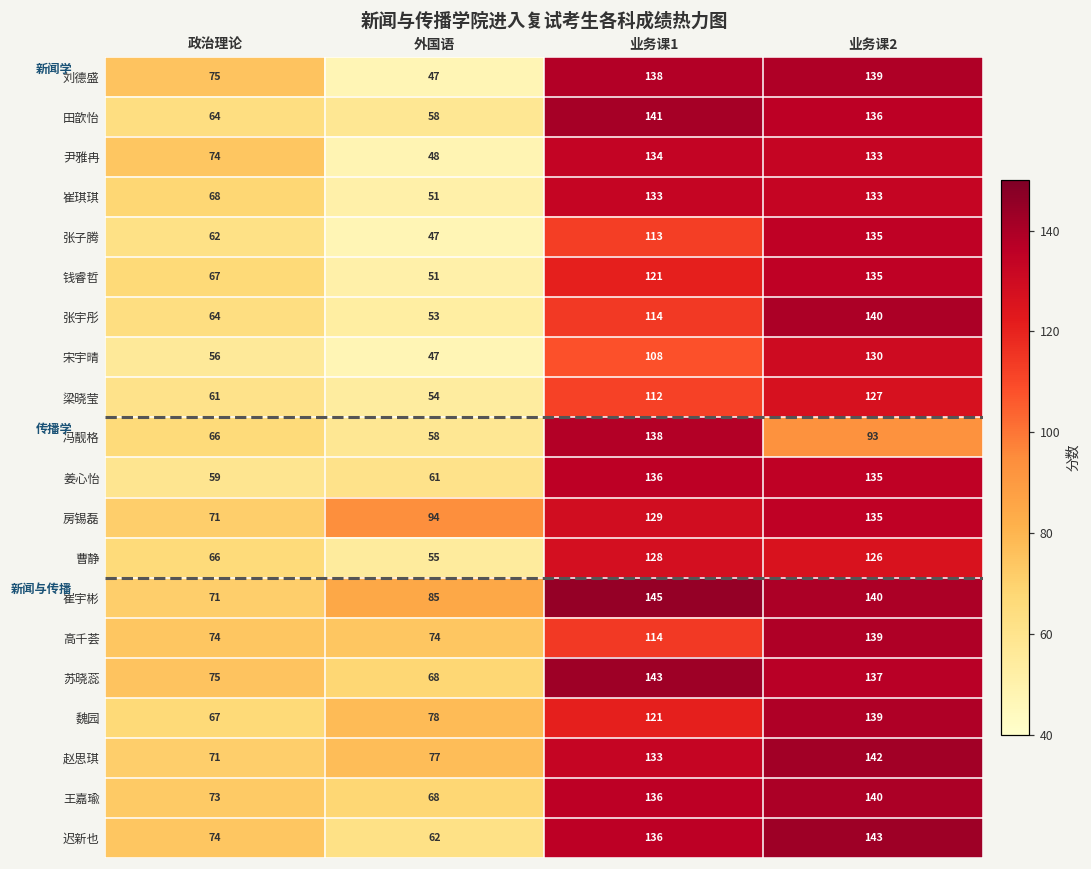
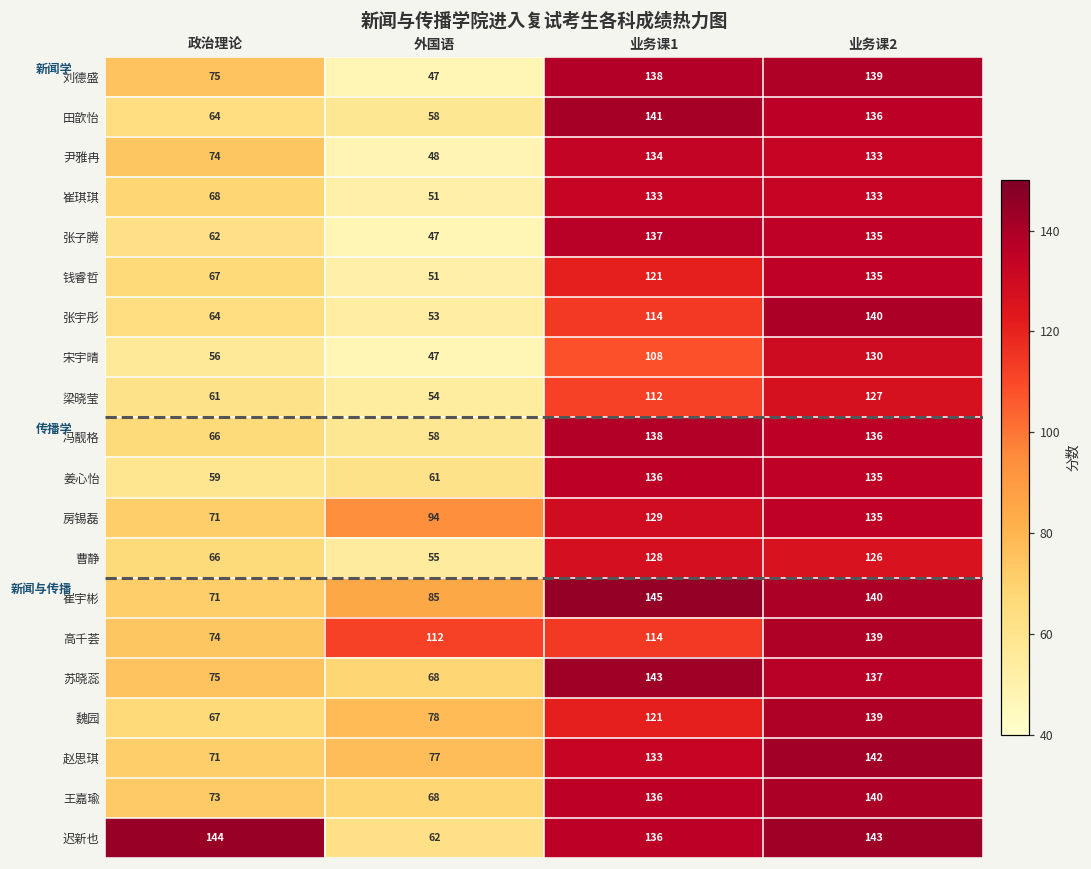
张子腾, 业务课1: 113 -> 137
冯靓格, 业务课2: 93 -> 136
高千荟, 外国语: 74 -> 112
迟新也, 政治理论: 74 -> 144
